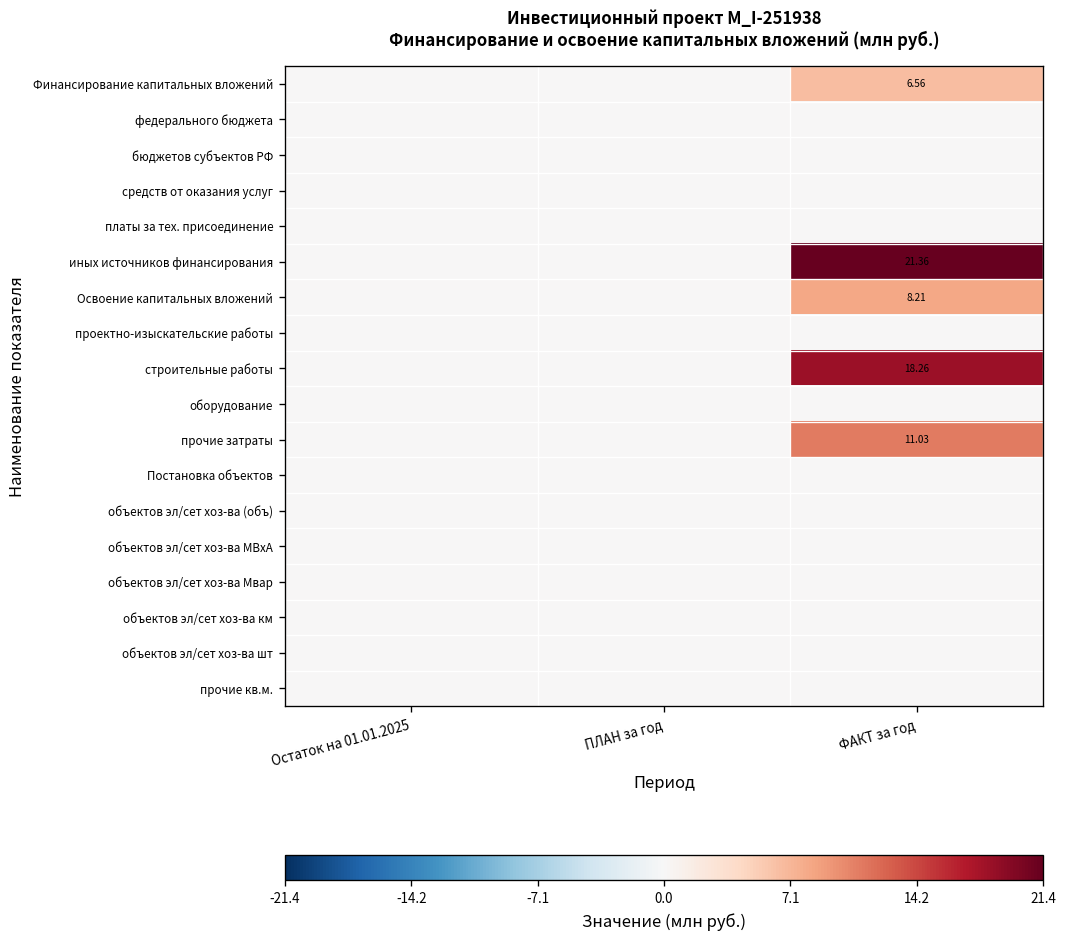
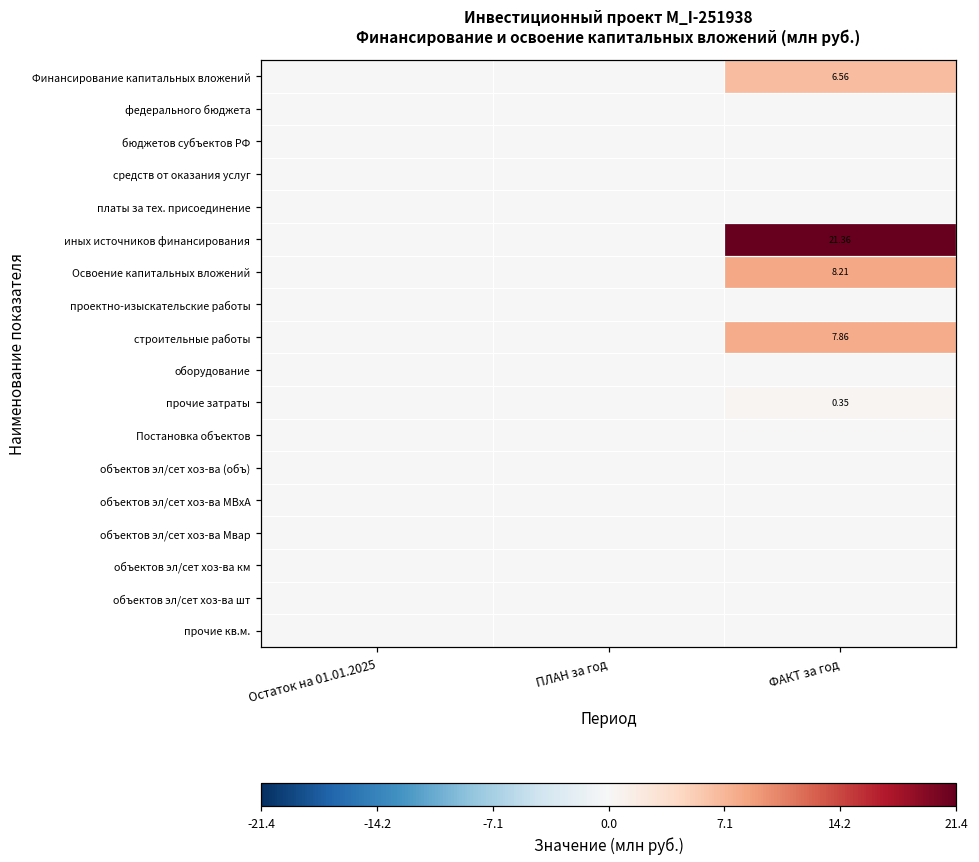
строительные работы, ФАКТ за год: 18.26 -> 7.86
прочие затраты, ФАКТ за год: 11.03 -> 0.35
